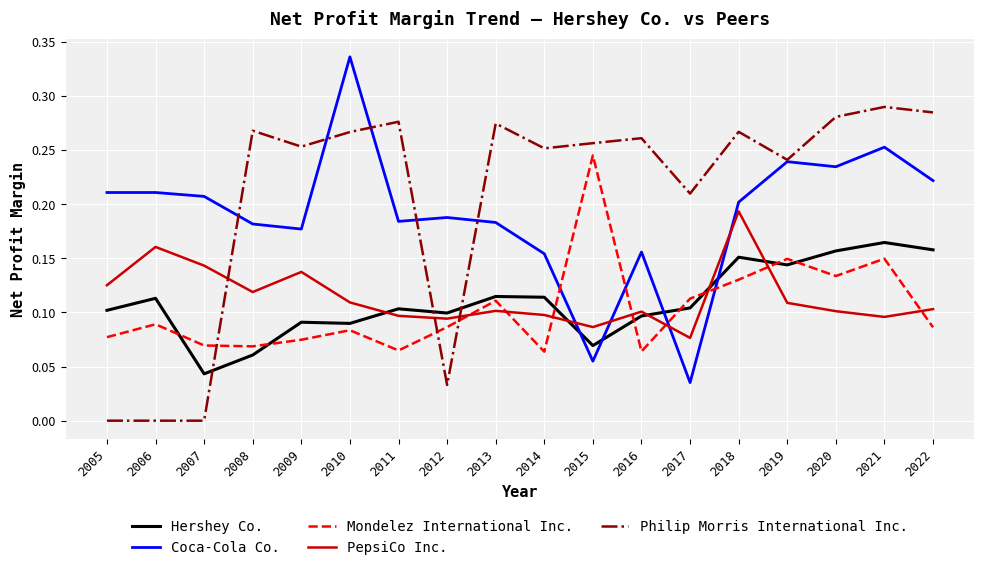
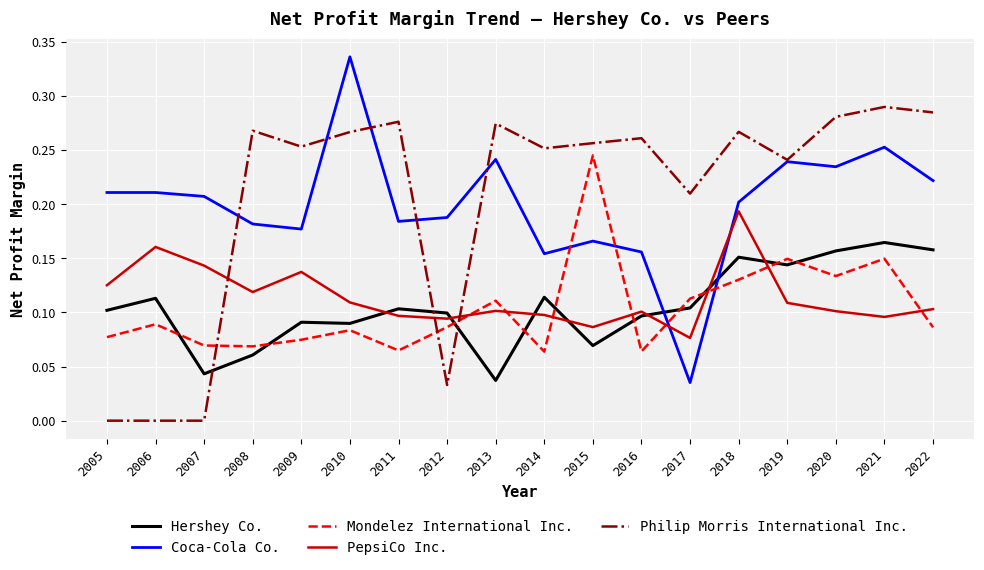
Hershey Co., 2013: 0.115 -> 0.037
Coca-Cola Co., 2013: 0.183 -> 0.242
Coca-Cola Co., 2015: 0.055 -> 0.166
